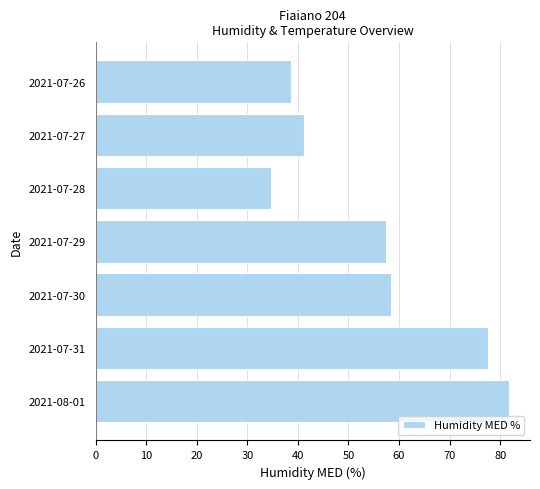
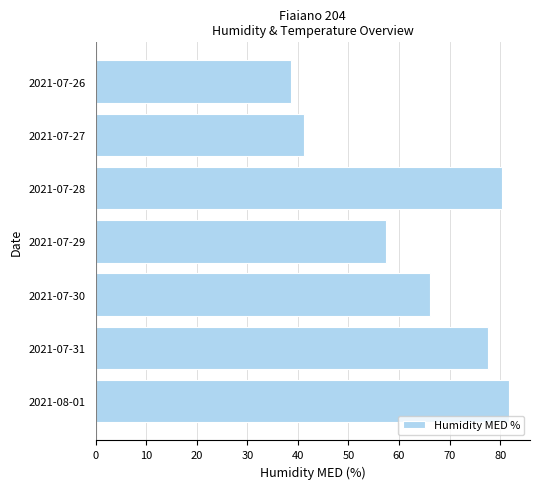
2021-07-28: 35 -> 80
2021-07-30: 59 -> 66
